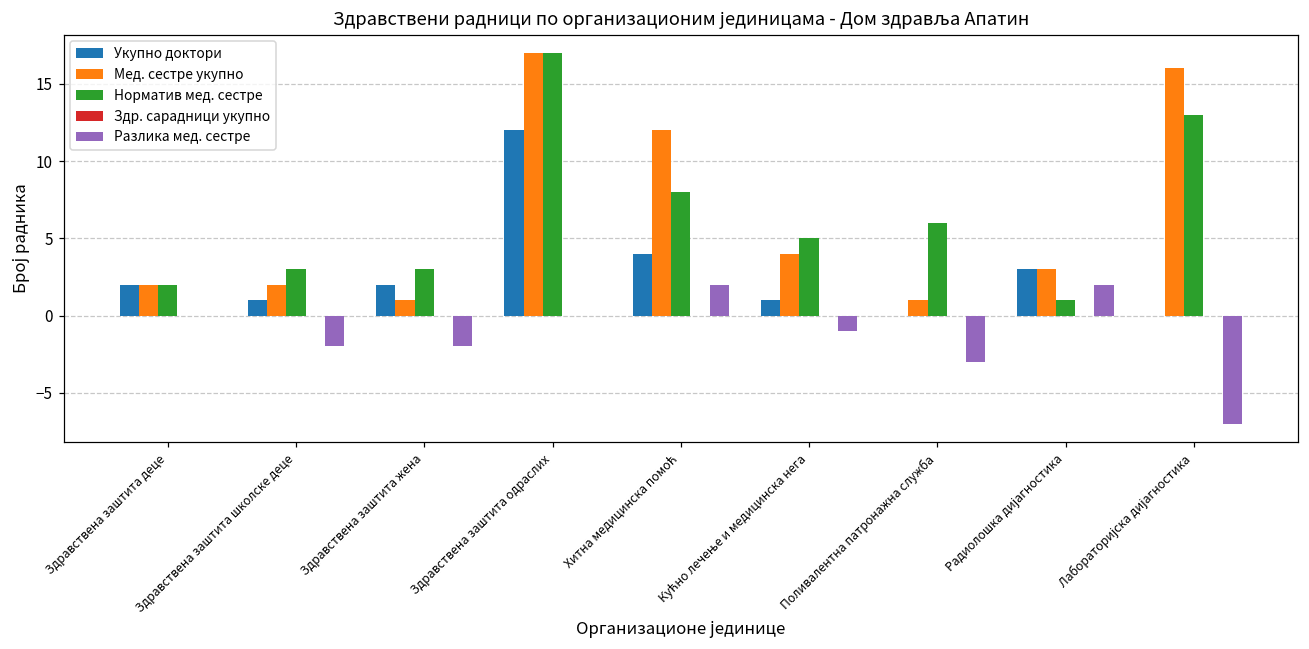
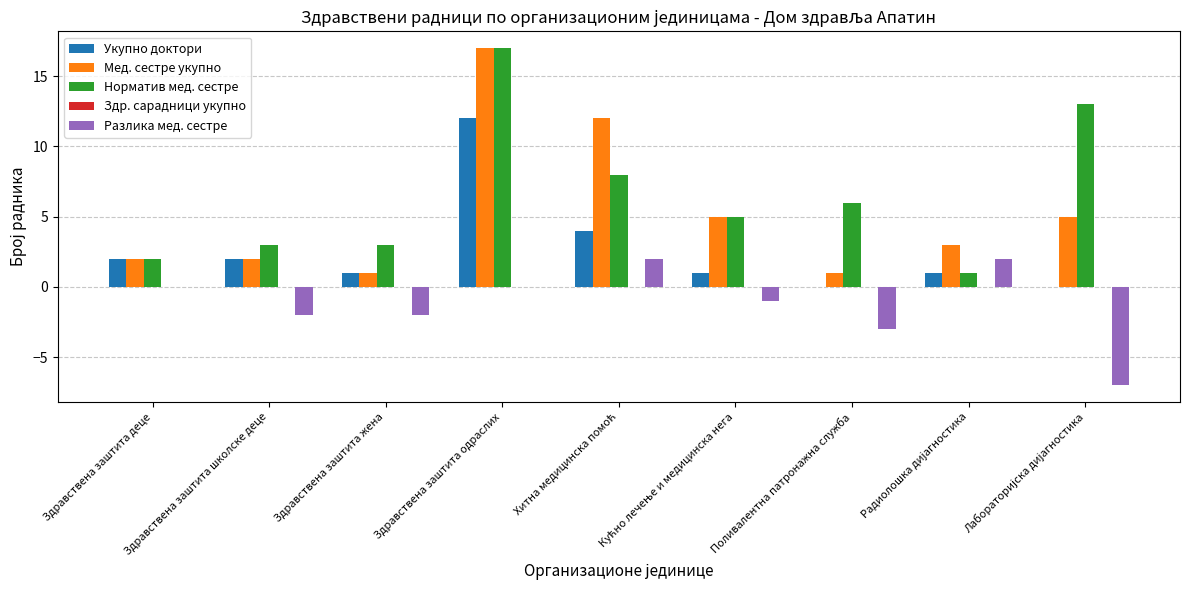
Укупно доктори, Здравствена заштита школске деце: 1 -> 2
Укупно доктори, Здравствена заштита жена: 2 -> 1
Мед. сестре укупно, Кућно лечење и медицинска нега: 4 -> 5
Укупно доктори, Радиолошка дијагностика: 3 -> 1
Мед. сестре укупно, Лабораторијска дијагностика: 16 -> 5
